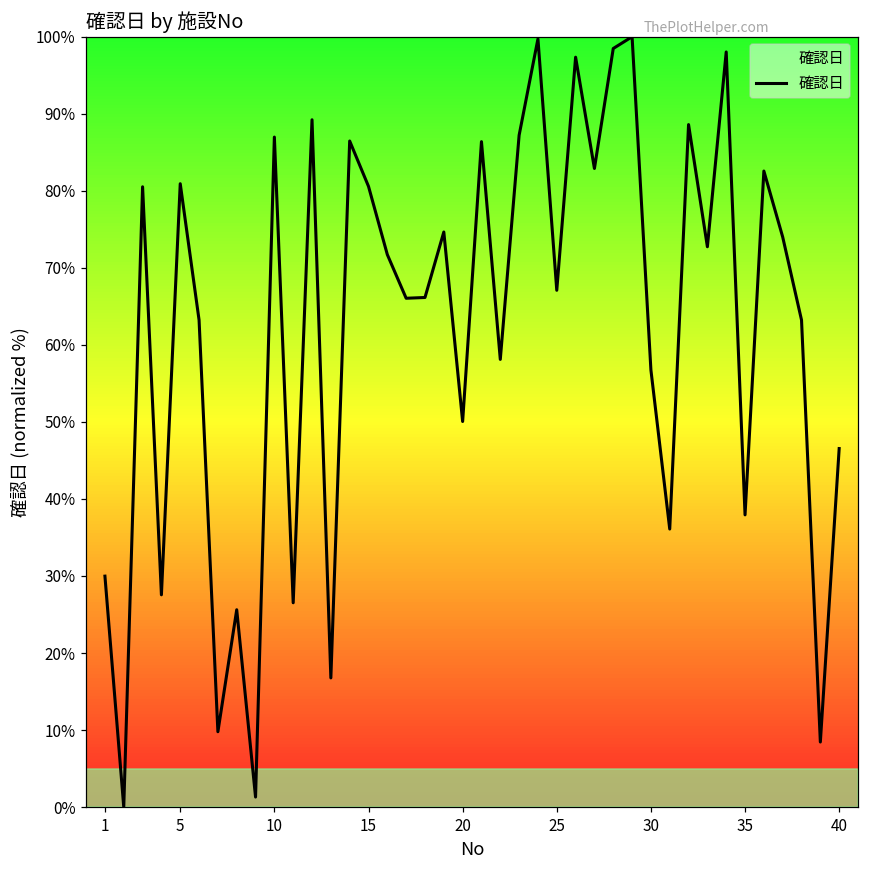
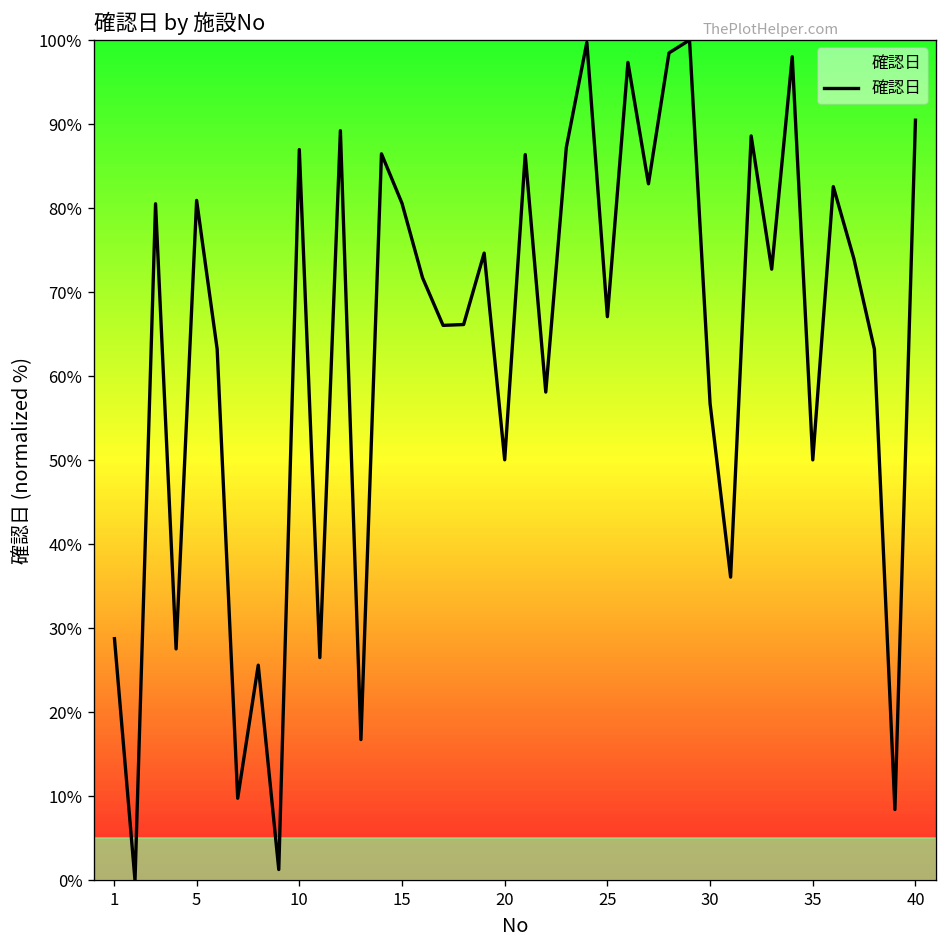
1: 30% -> 29%
35: 38% -> 50%
40: 47% -> 90%
